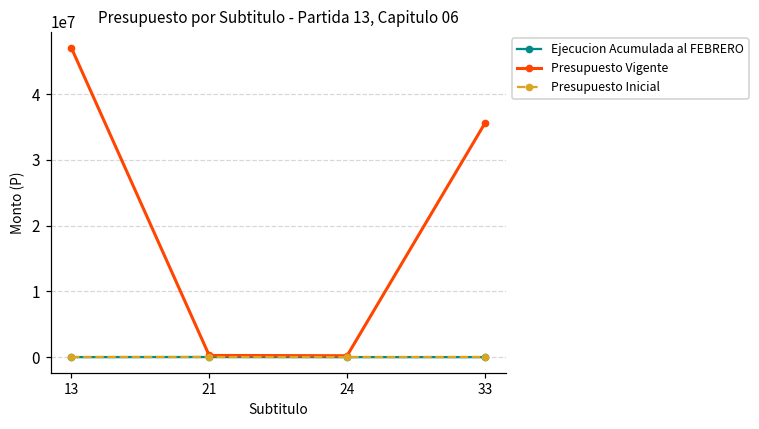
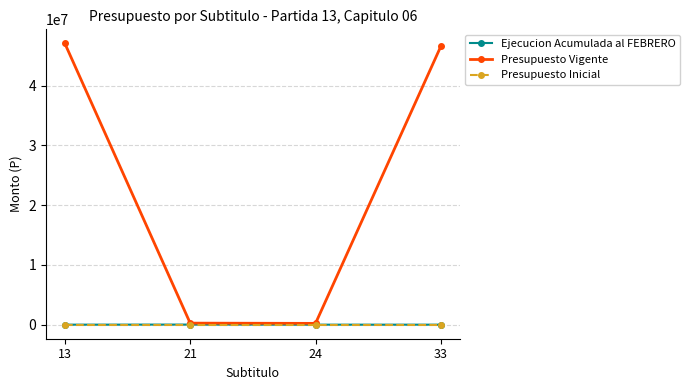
Presupuesto Vigente, 33: 36000000 -> 47000000
